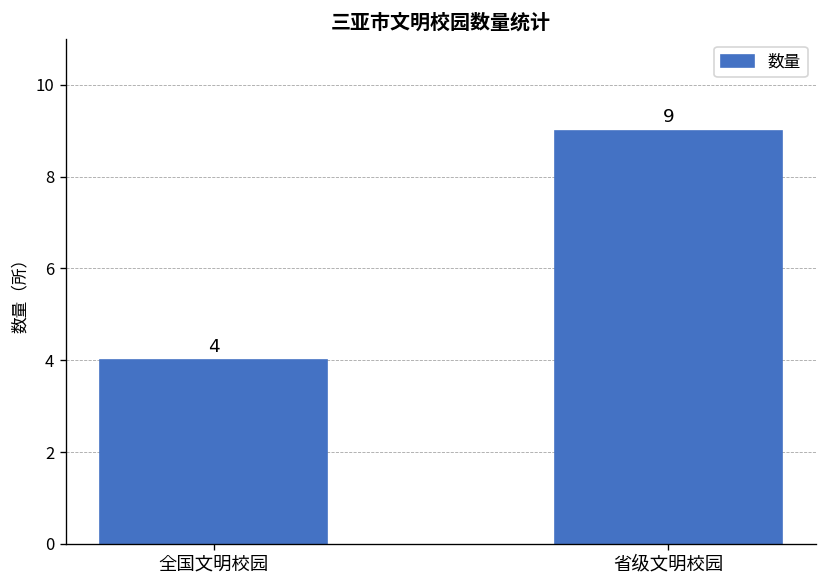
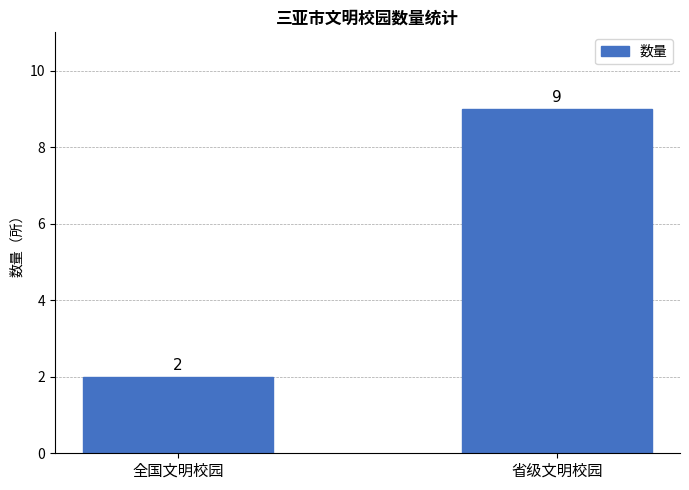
全国文明校园: 4 -> 2
